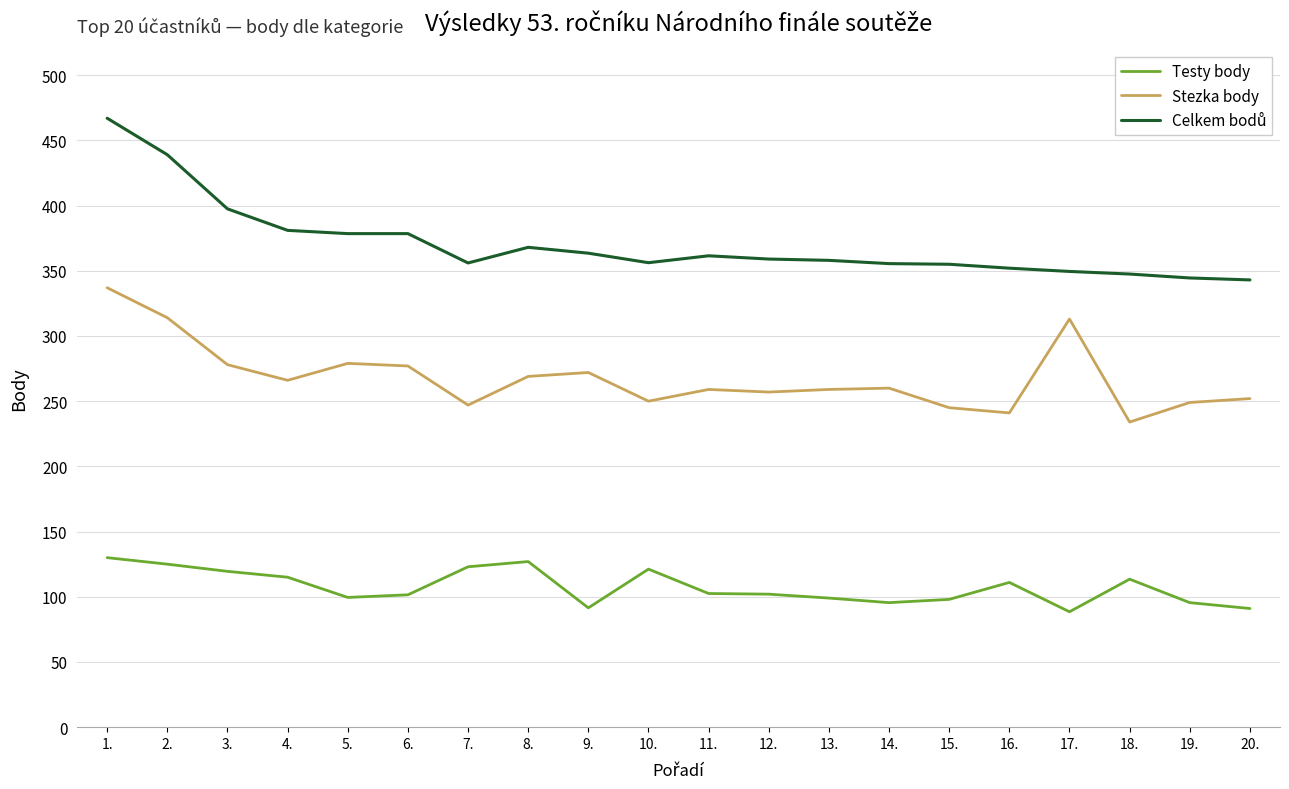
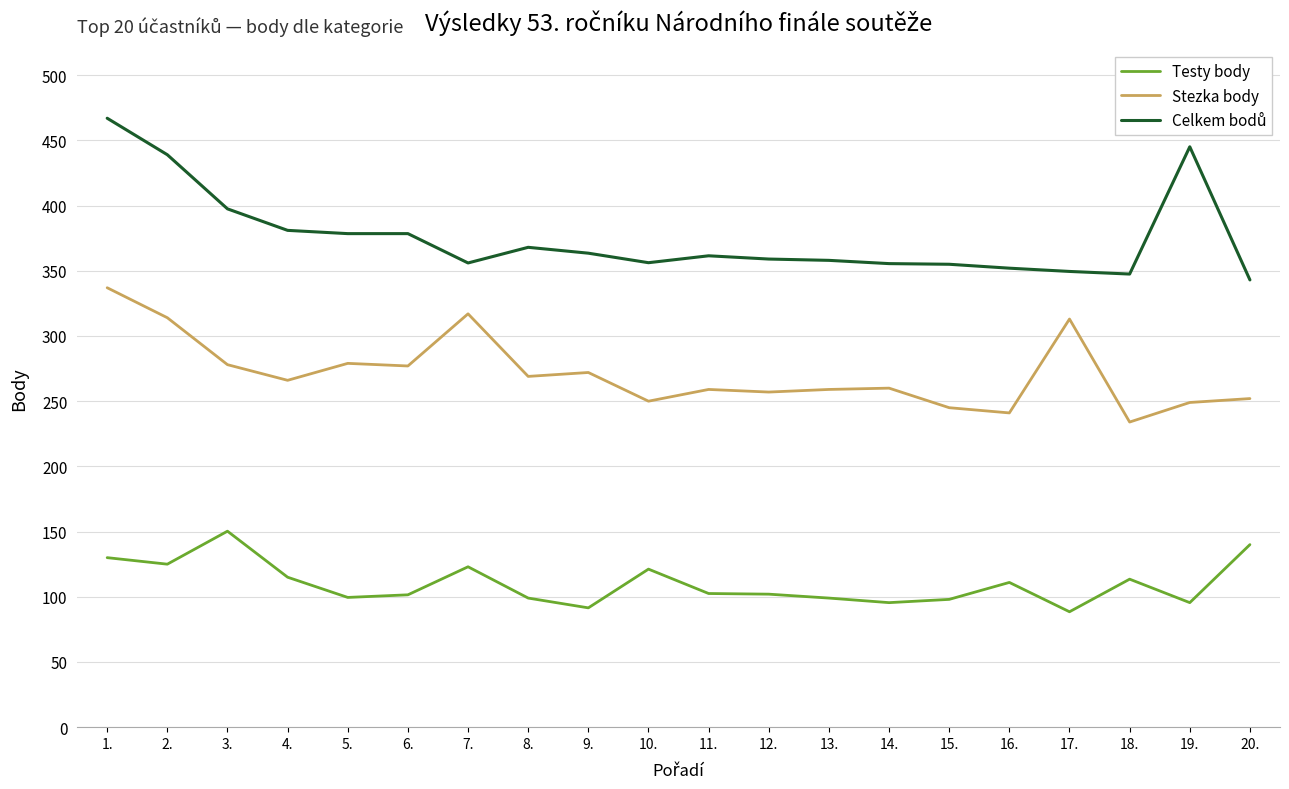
Testy body, 3.: 120 -> 150
Stezka body, 7.: 247 -> 317
Testy body, 8.: 127 -> 99
Celkem bodů, 19.: 345 -> 445
Testy body, 20.: 91 -> 140
